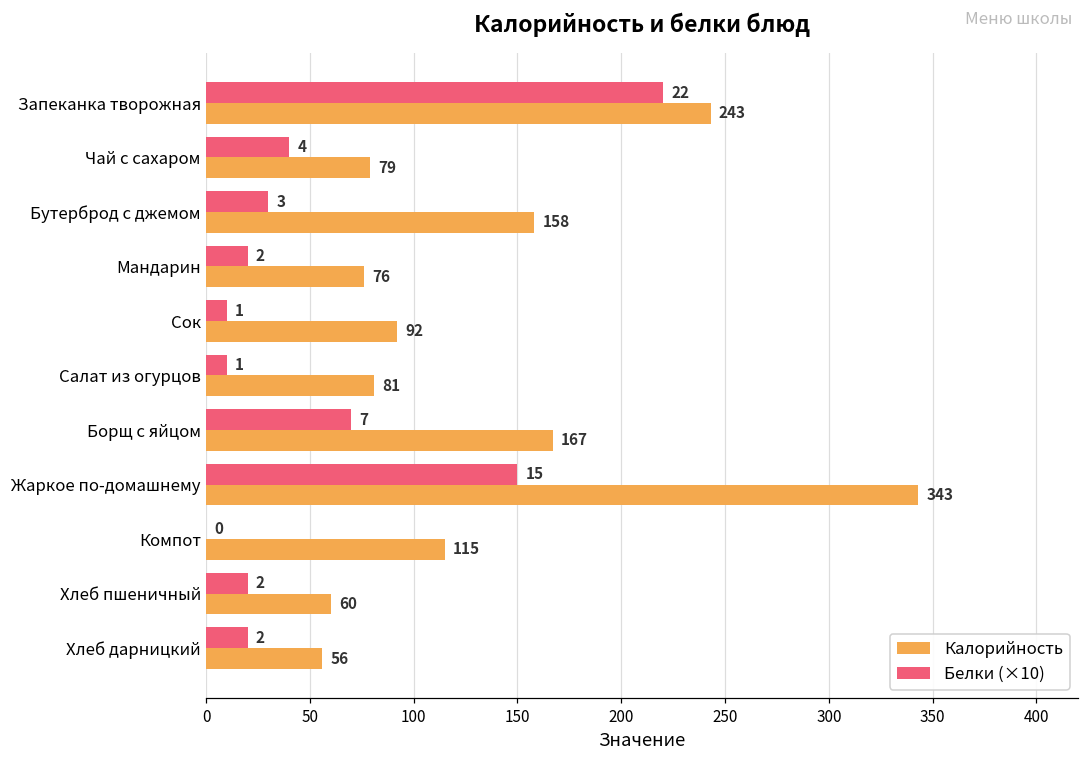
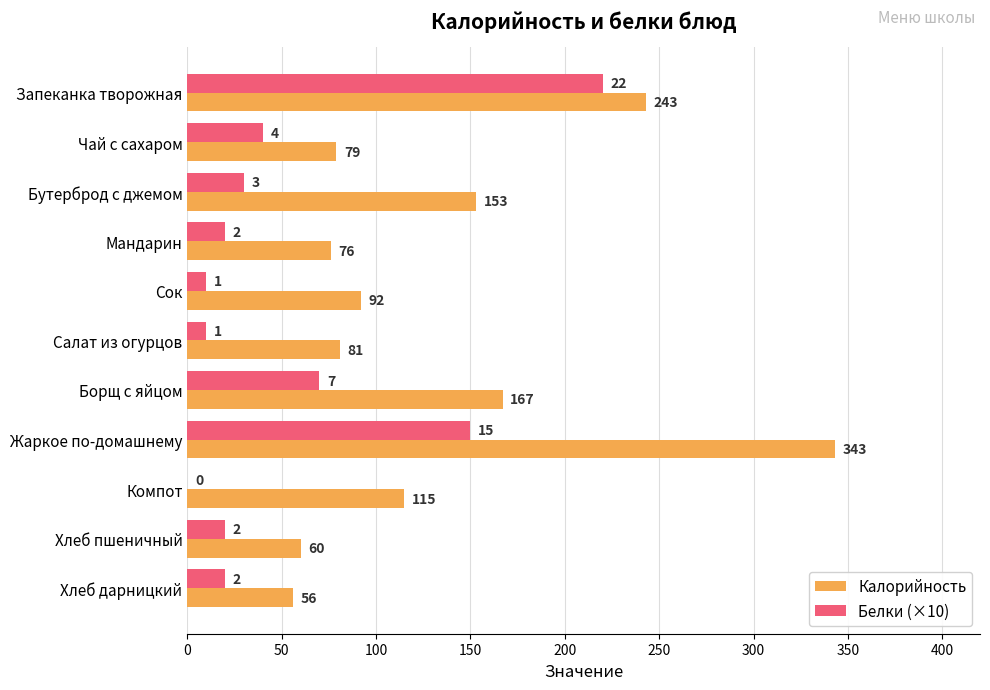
Калорийность, Бутерброд с джемом: 158 -> 153
